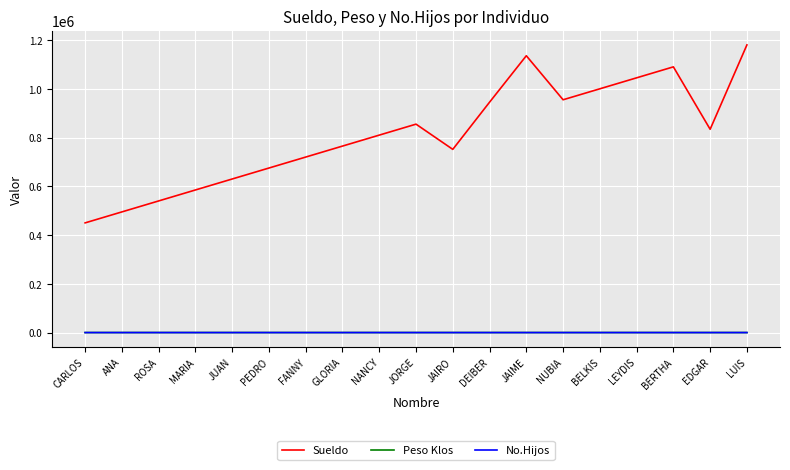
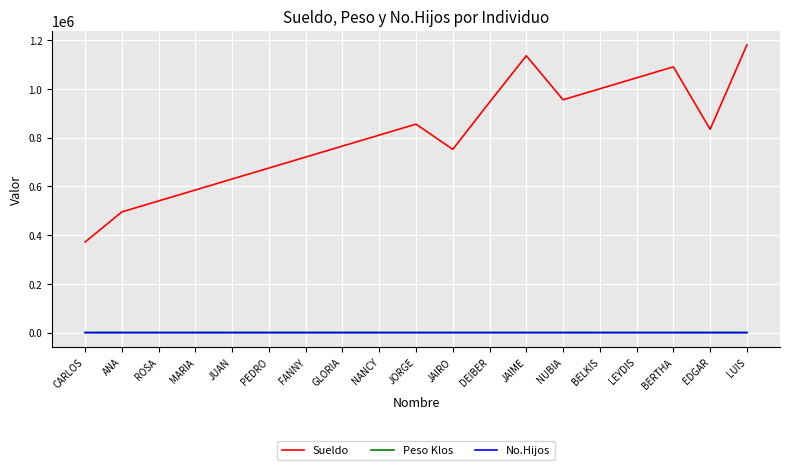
Sueldo, CARLOS: 450000 -> 370000
